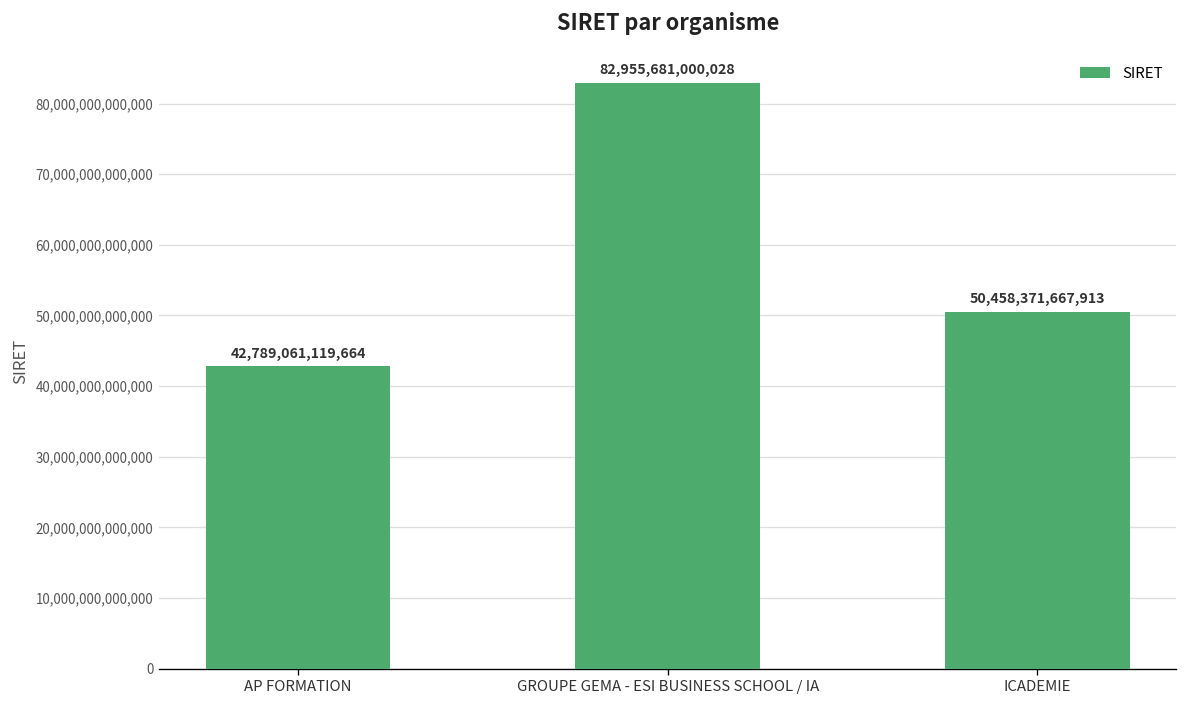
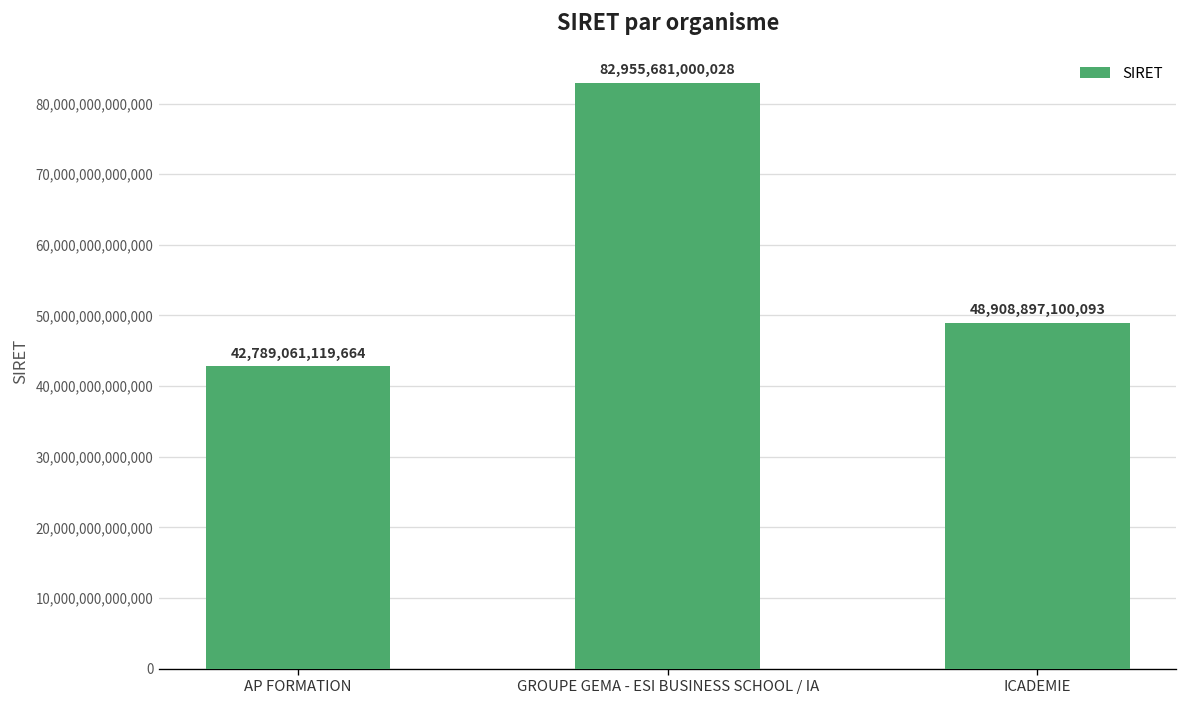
ICADEMIE: 50,458,371,667,913 -> 48,908,897,100,093
